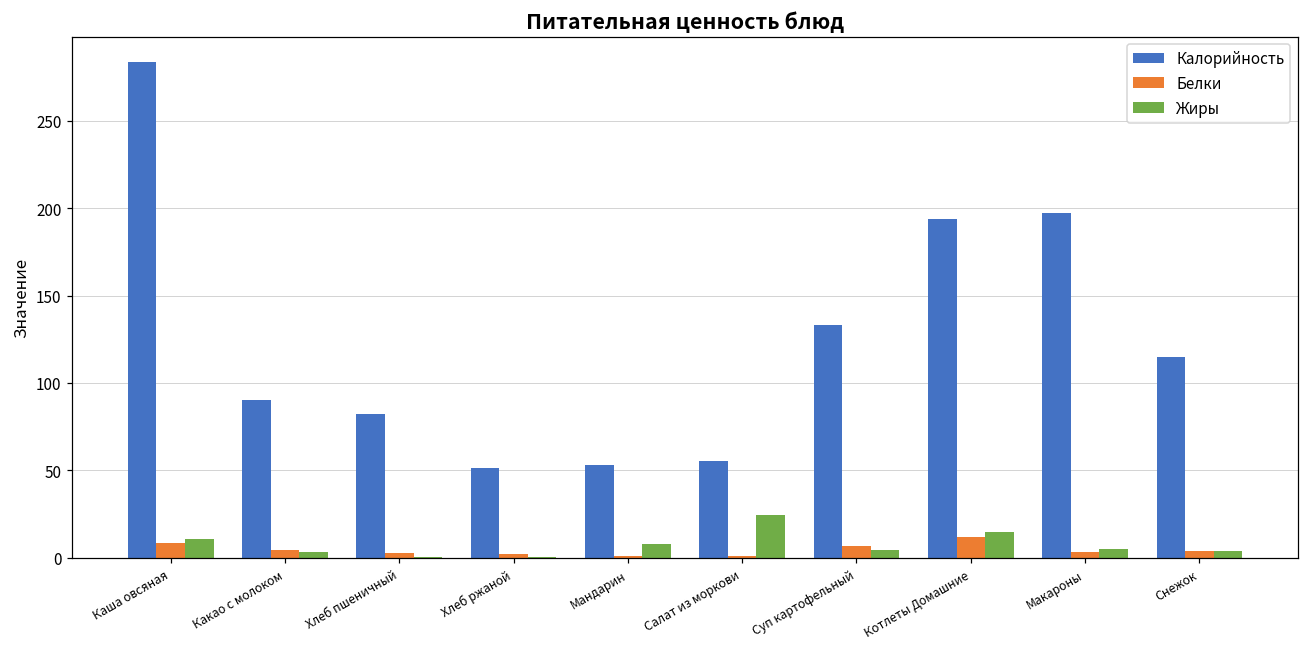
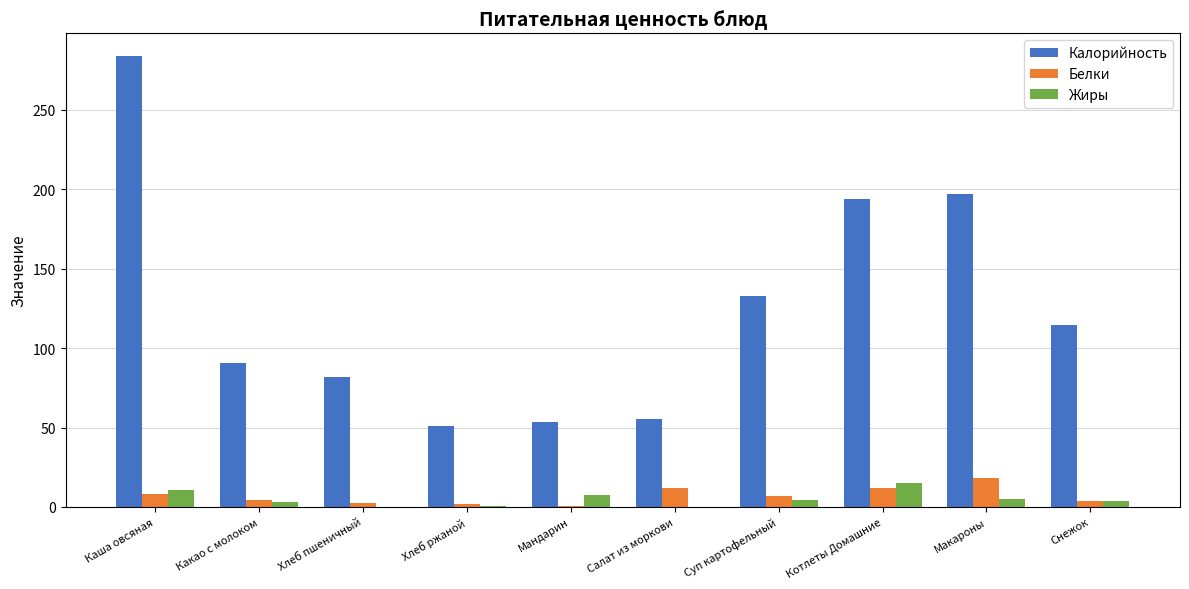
Белки, Салат из моркови: 1 -> 12
Жиры, Салат из моркови: 25 -> 0
Белки, Макароны: 4 -> 18
